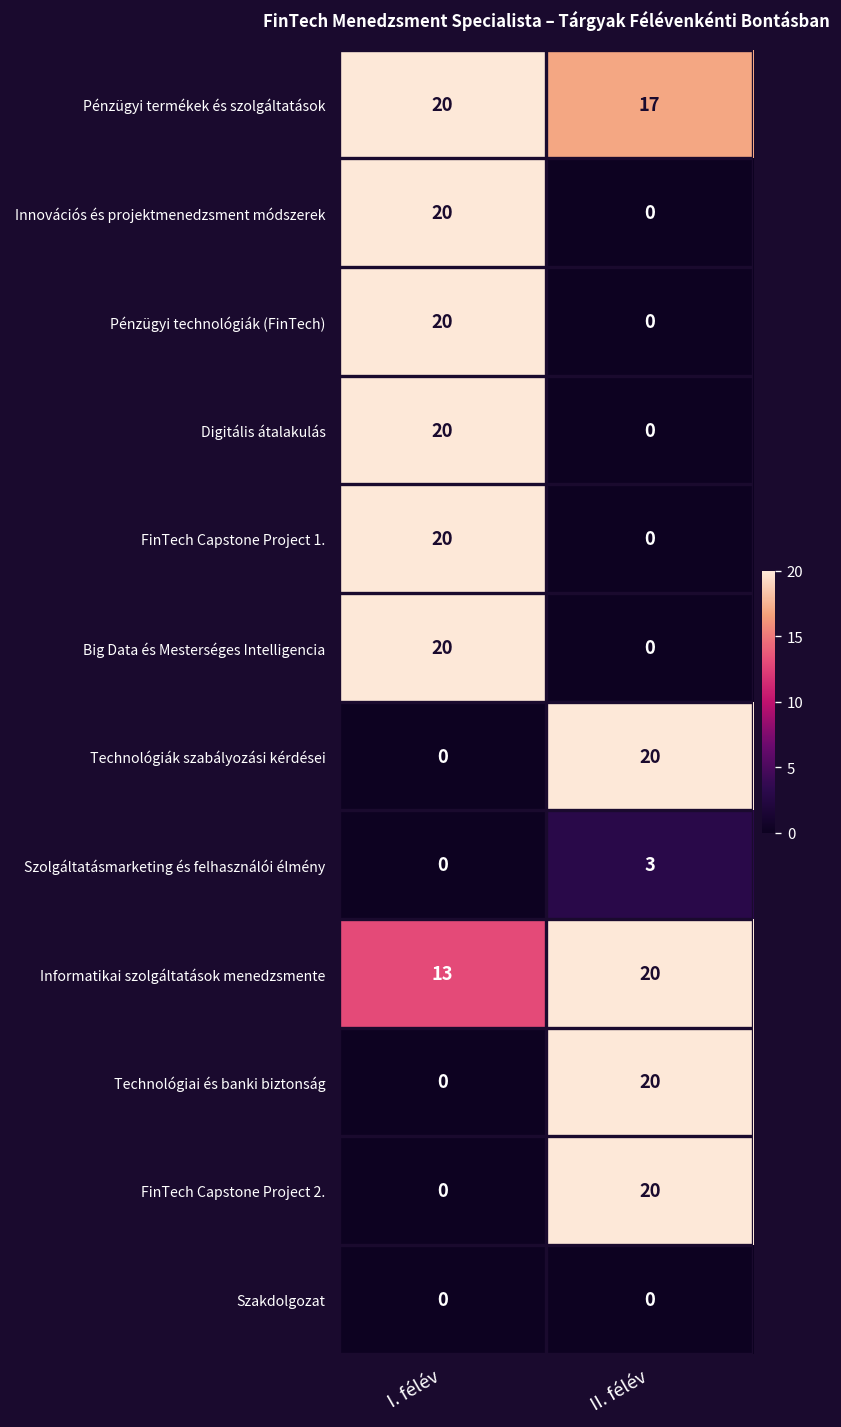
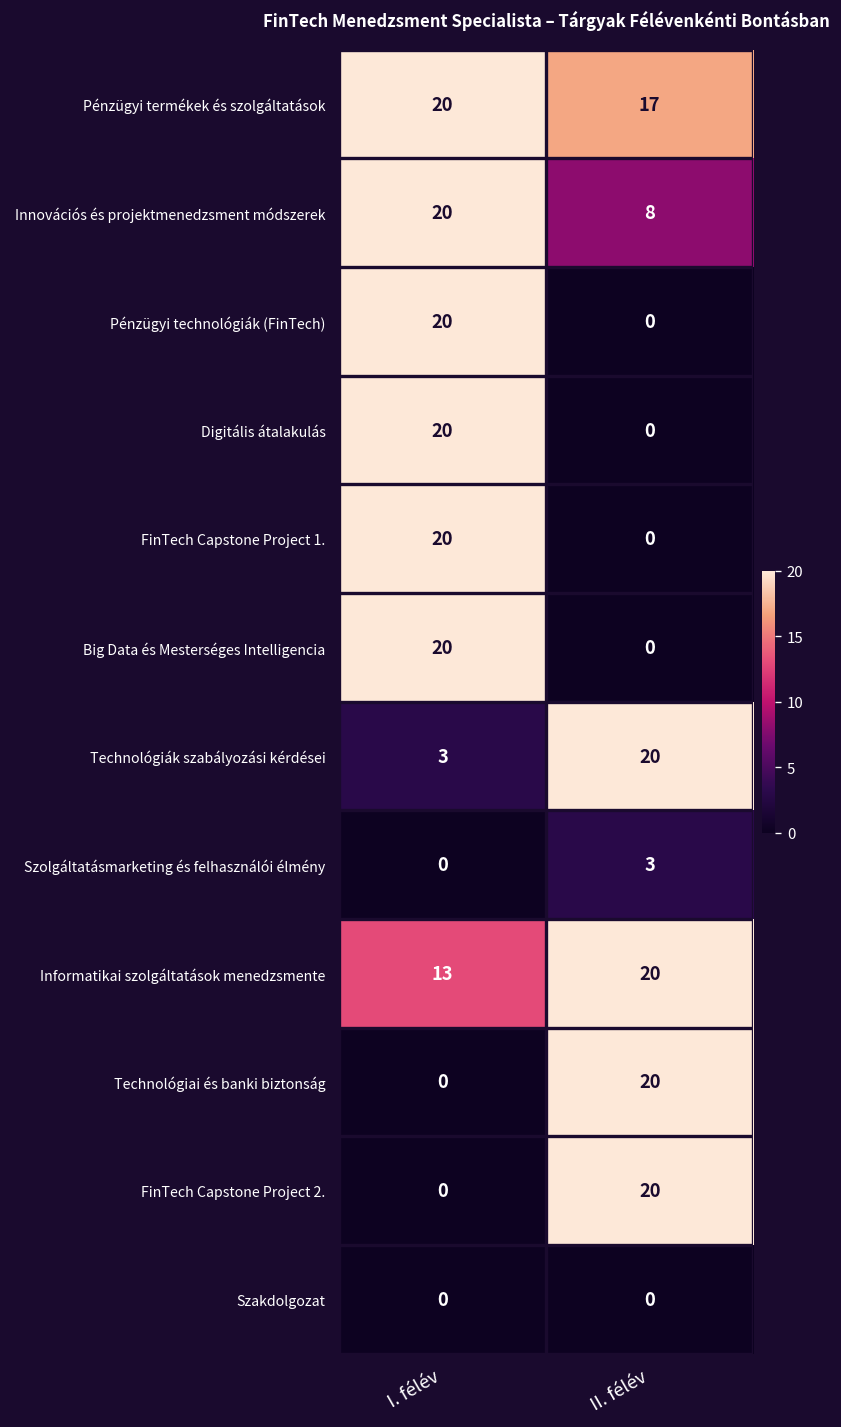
Innovációs és projektmenedzsment módszerek, II. félév: 0 -> 8
Technológiák szabályozási kérdései, I. félév: 0 -> 3
